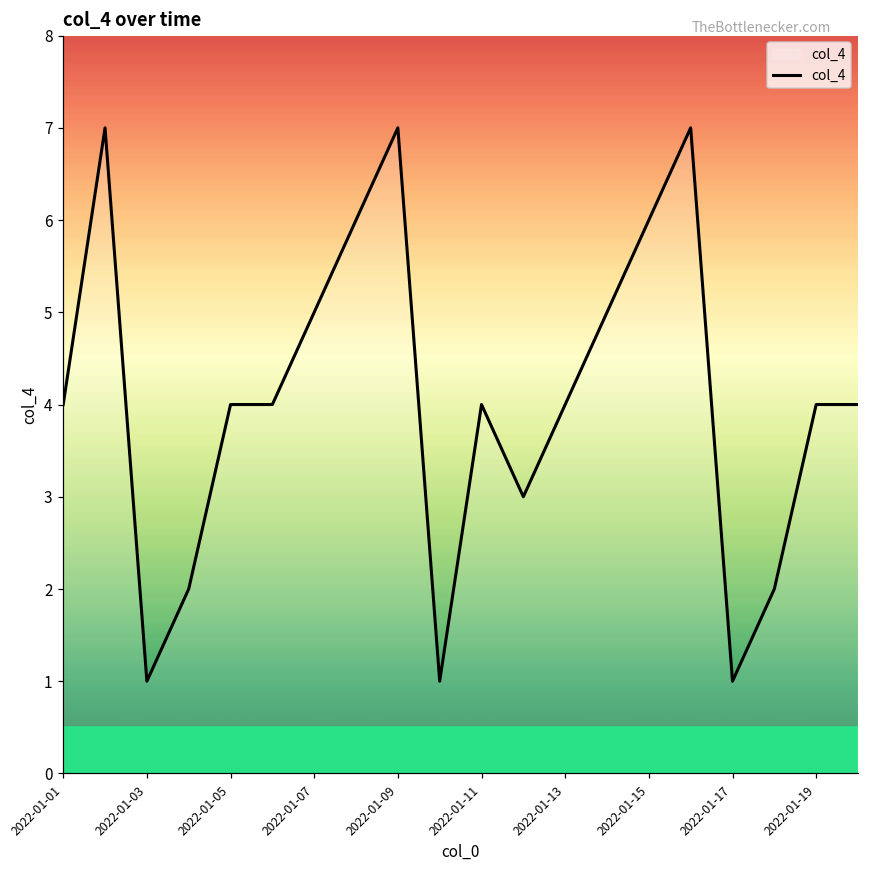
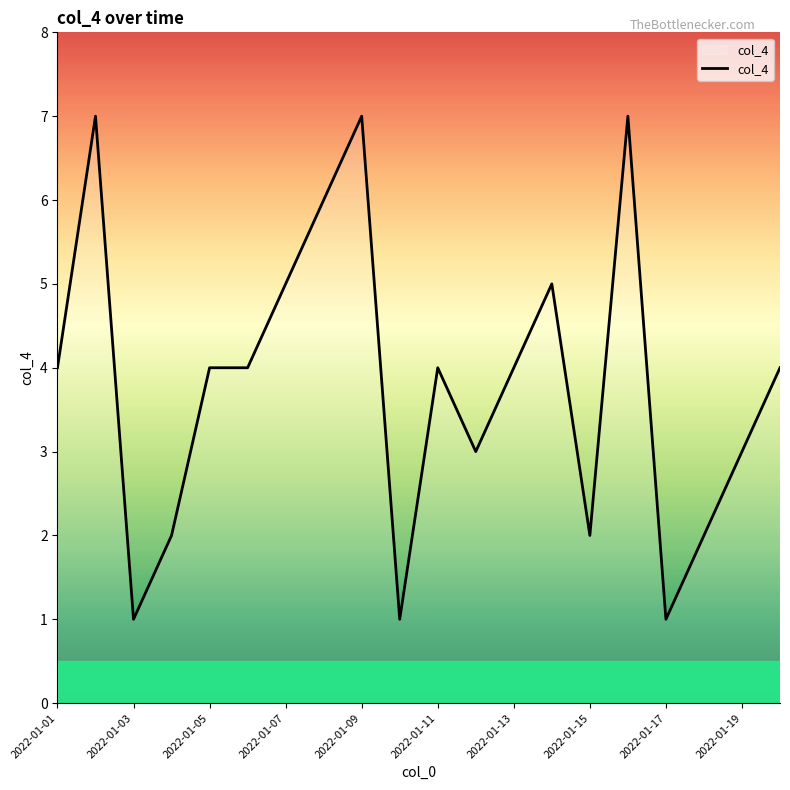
2022-01-15: 6 -> 2
2022-01-19: 4 -> 3
